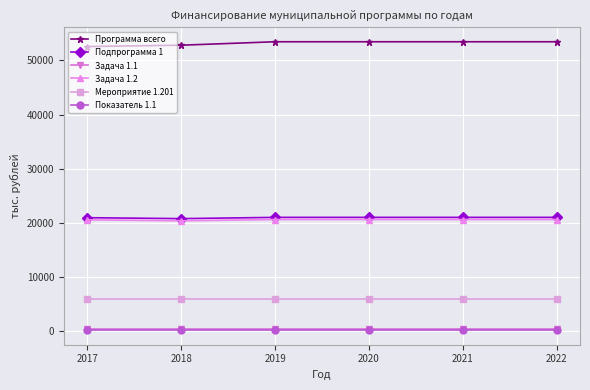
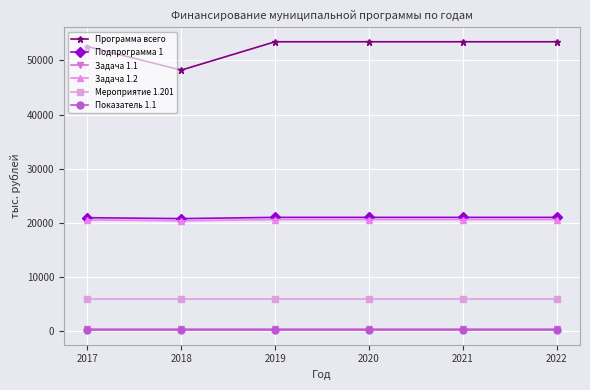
Программа всего, 2018: 53000 -> 48000
